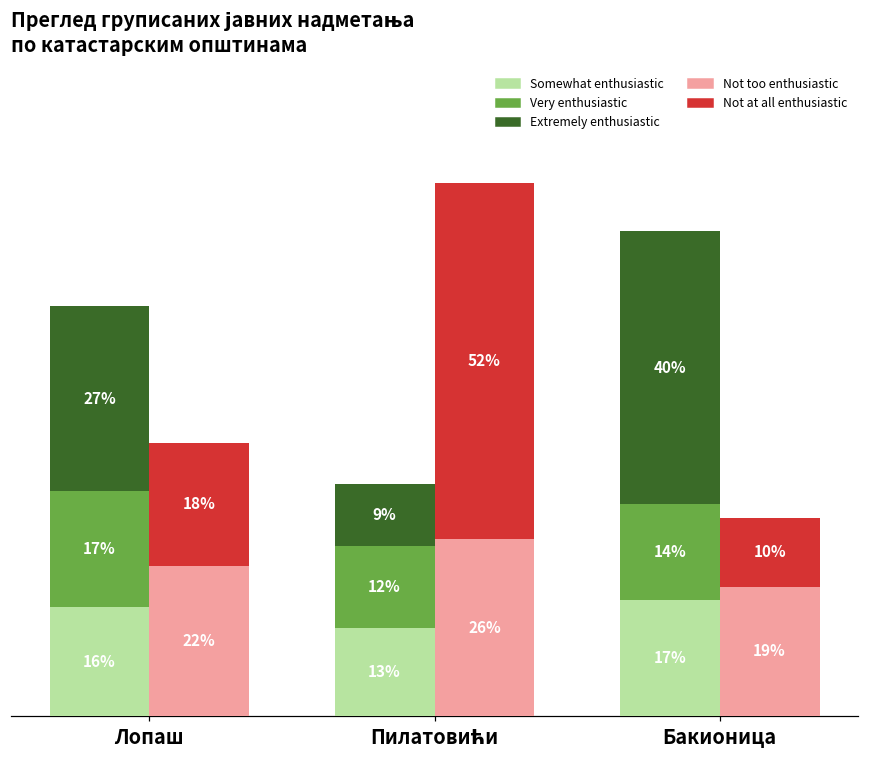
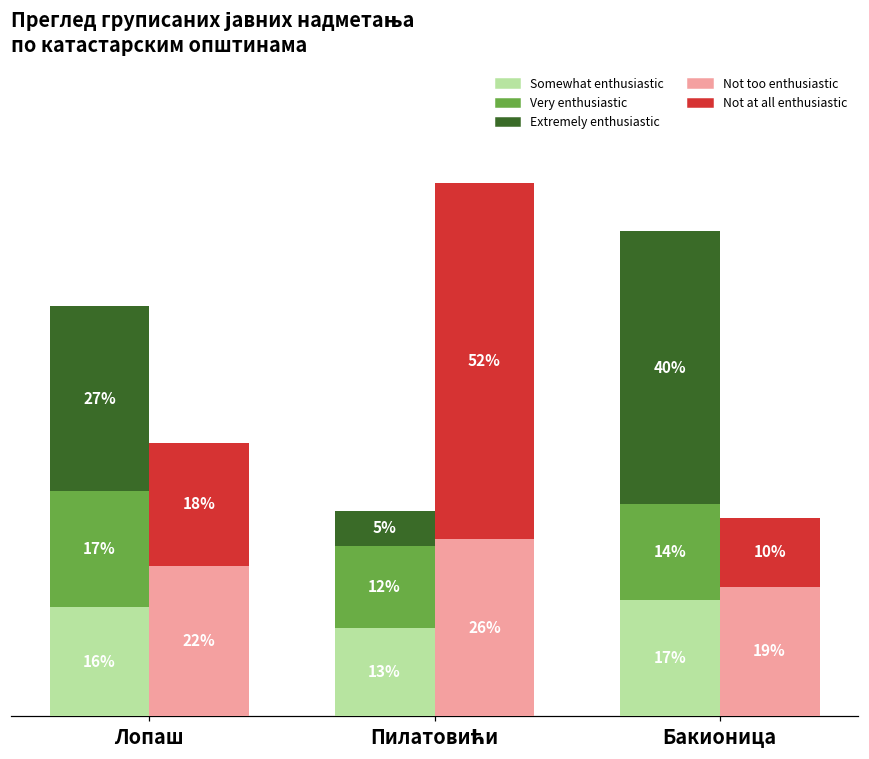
Extremely enthusiastic, Пилатовићи: 9% -> 5%
